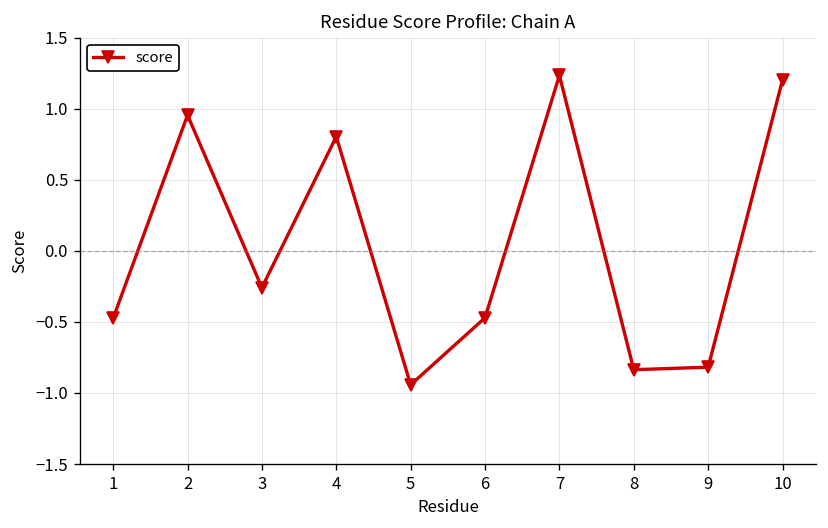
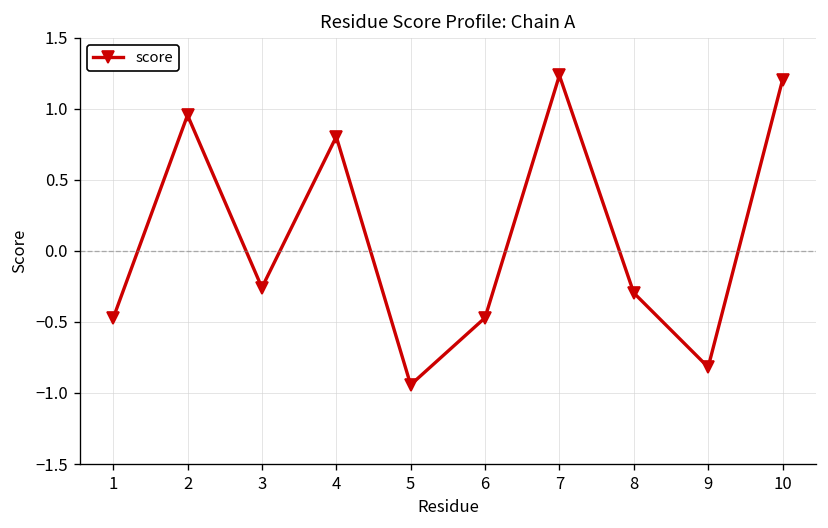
8: -0.84 -> -0.30
